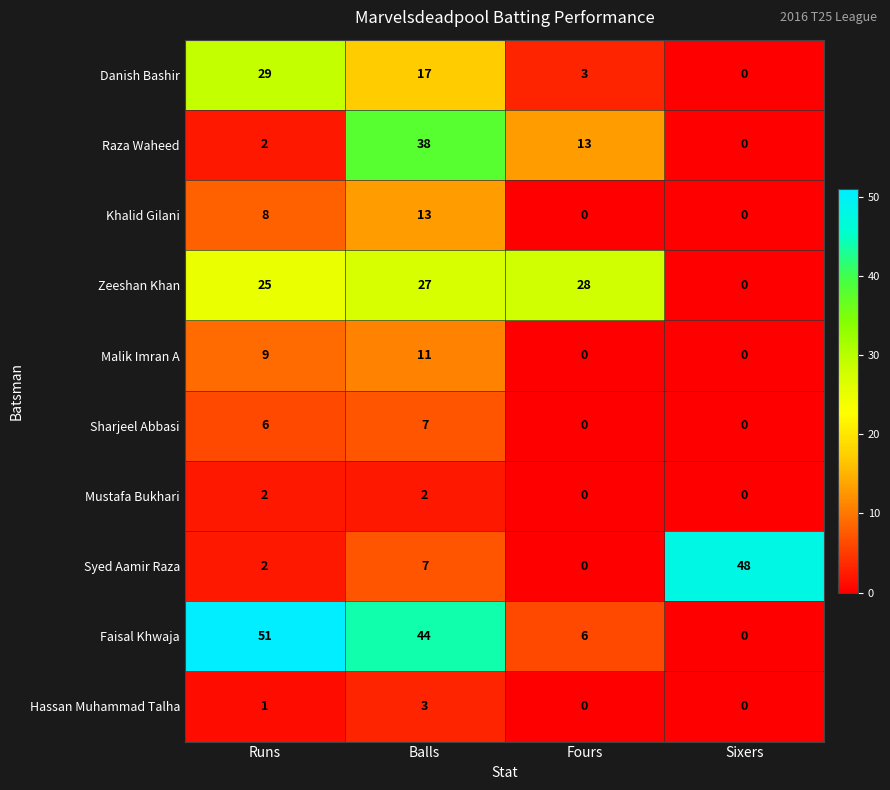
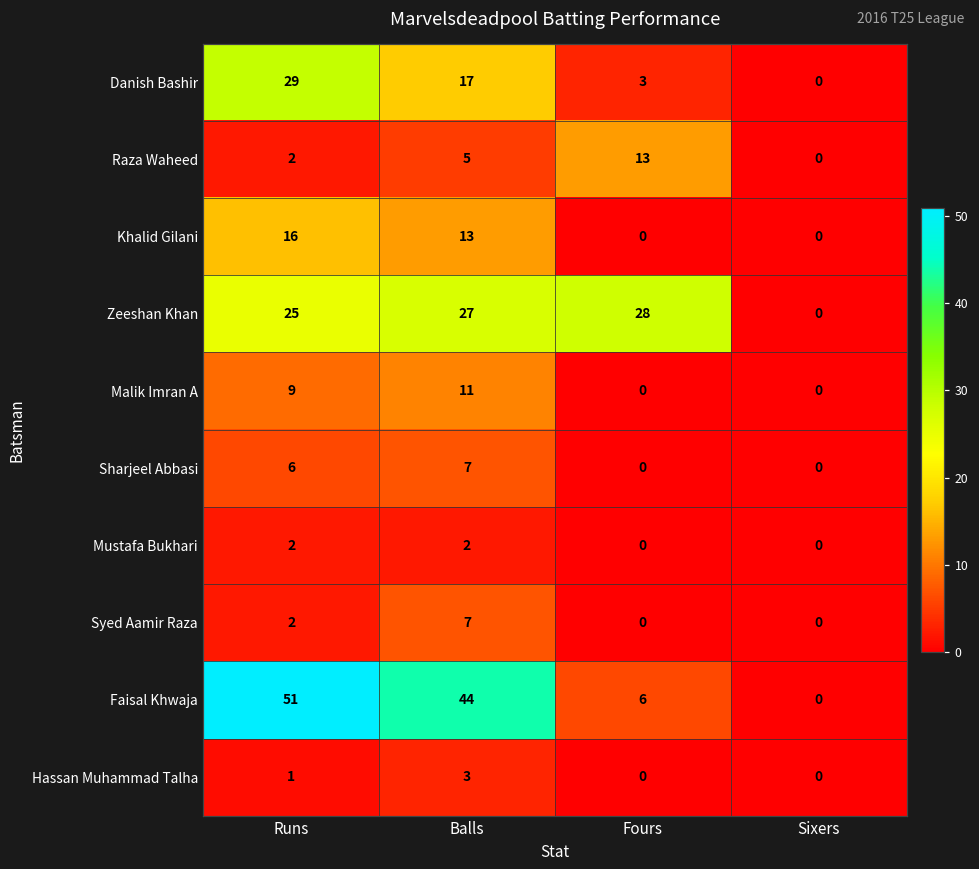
Raza Waheed, Balls: 38 -> 5
Khalid Gilani, Runs: 8 -> 16
Syed Aamir Raza, Sixers: 48 -> 0
